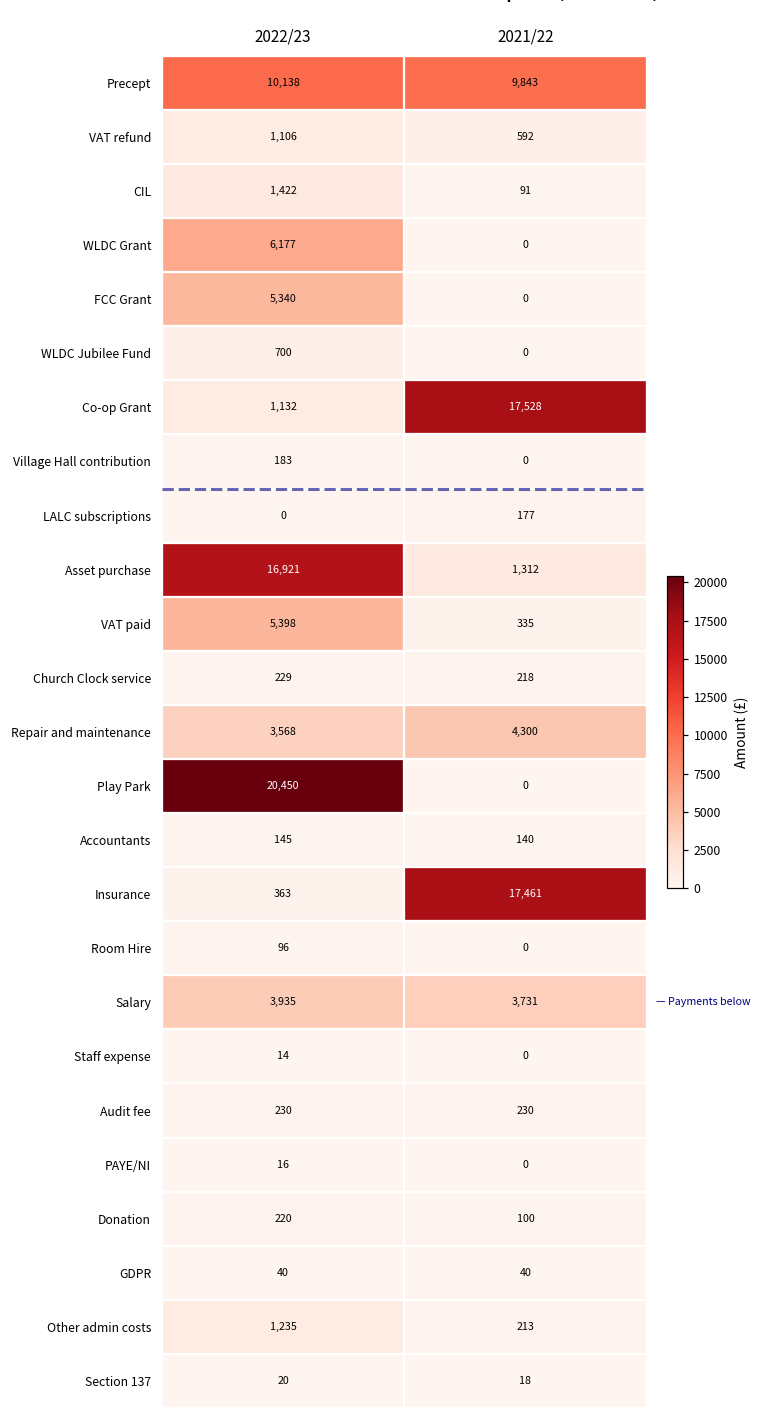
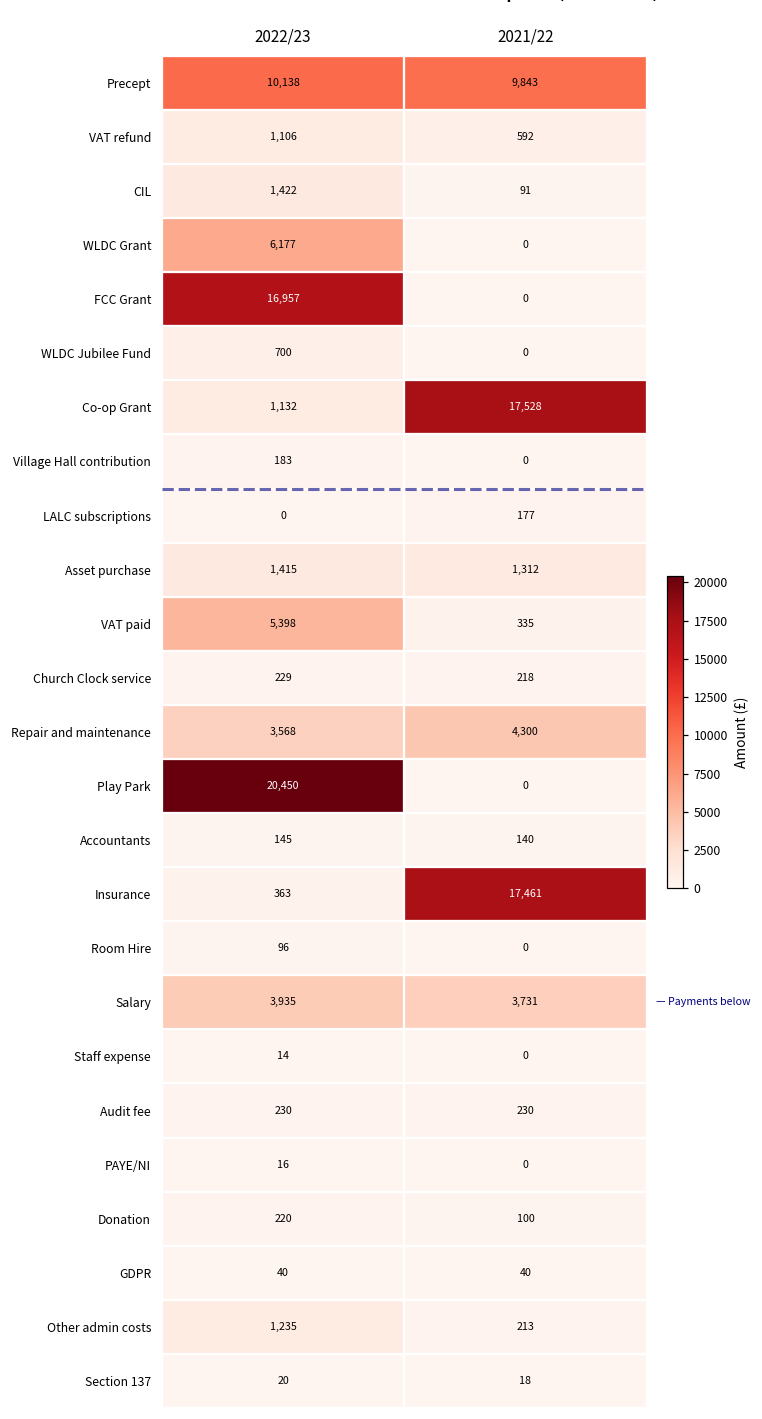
FCC Grant, 2022/23: 5,340 -> 16,957
Asset purchase, 2022/23: 16,921 -> 1,415
